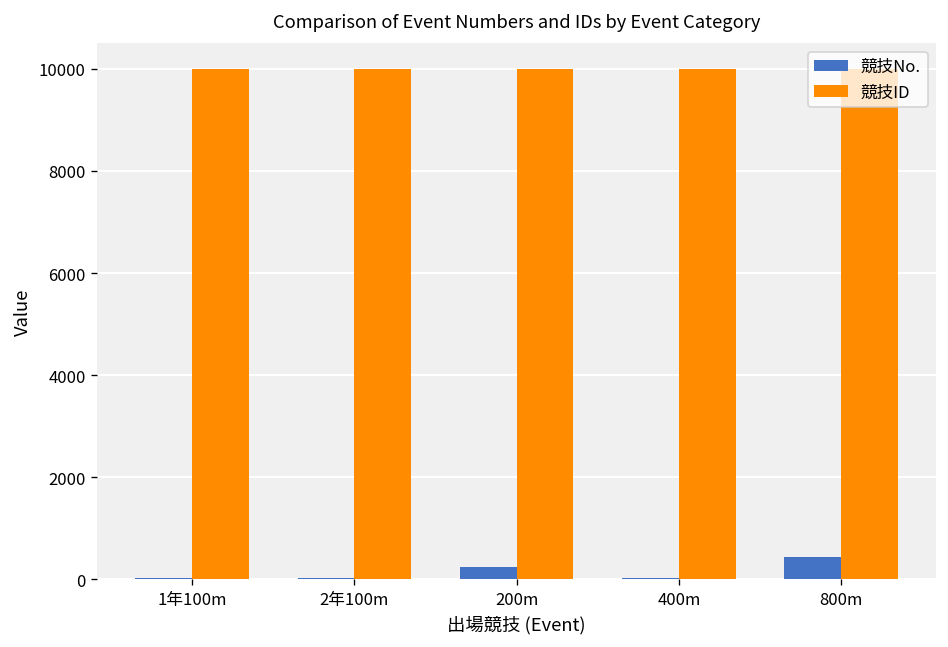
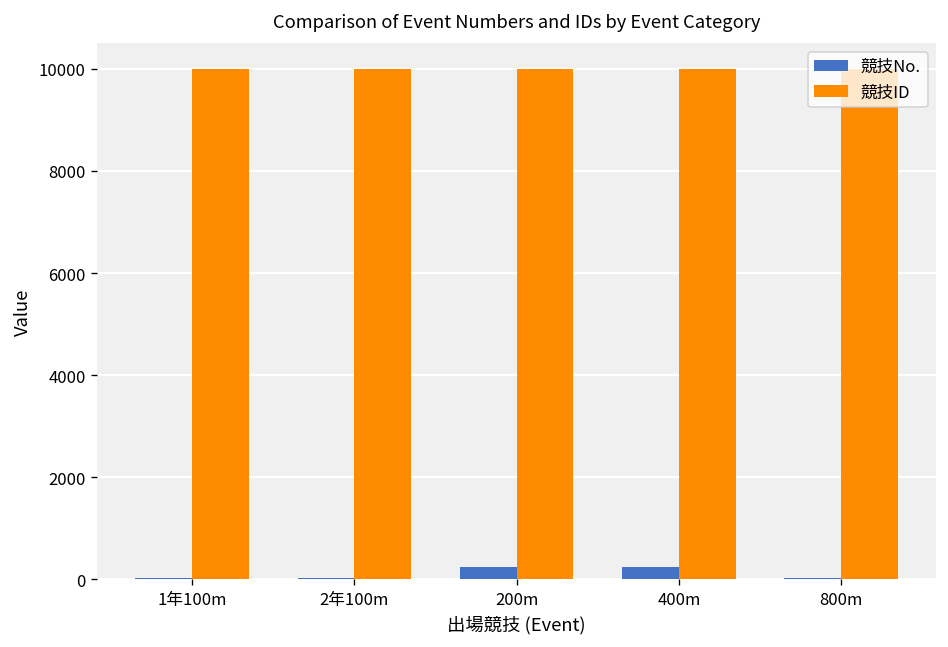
競技No., 400m: 0 -> 300
競技No., 800m: 400 -> 0
